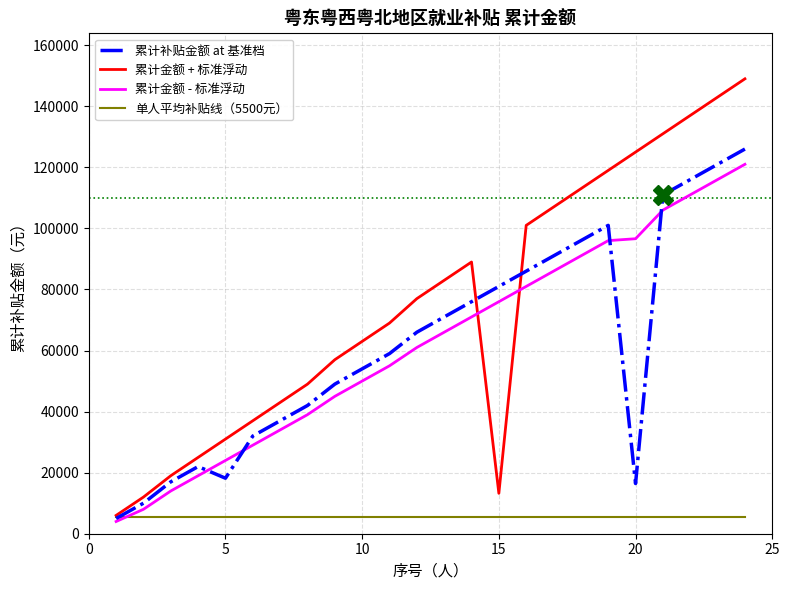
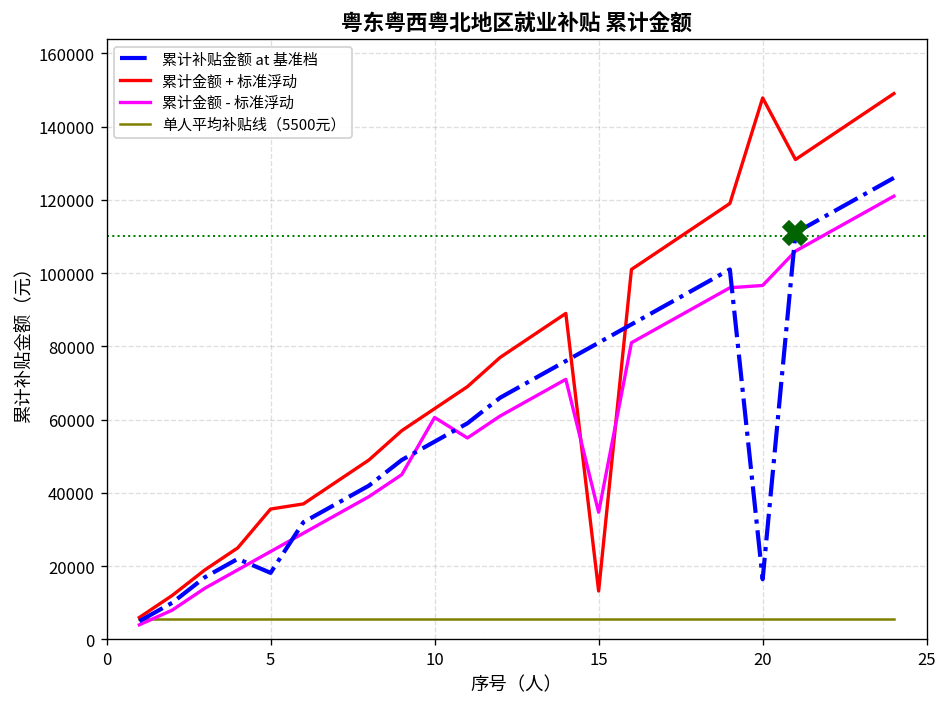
累计金额 + 标准浮动, 5: 31000 -> 36000
累计金额 - 标准浮动, 10: 50000 -> 61000
累计金额 - 标准浮动, 15: 76000 -> 35000
累计金额 + 标准浮动, 20: 125000 -> 148000
